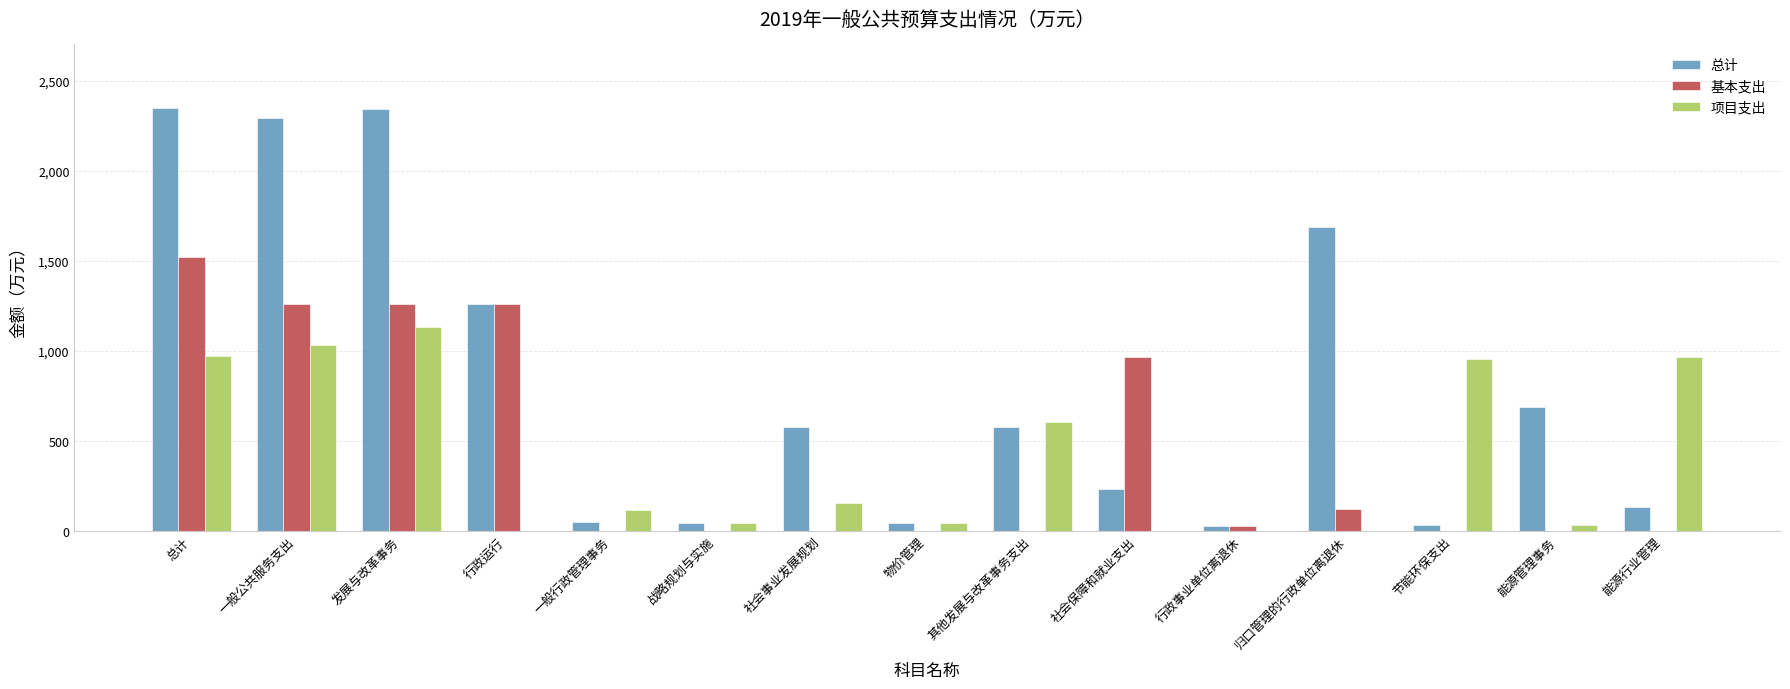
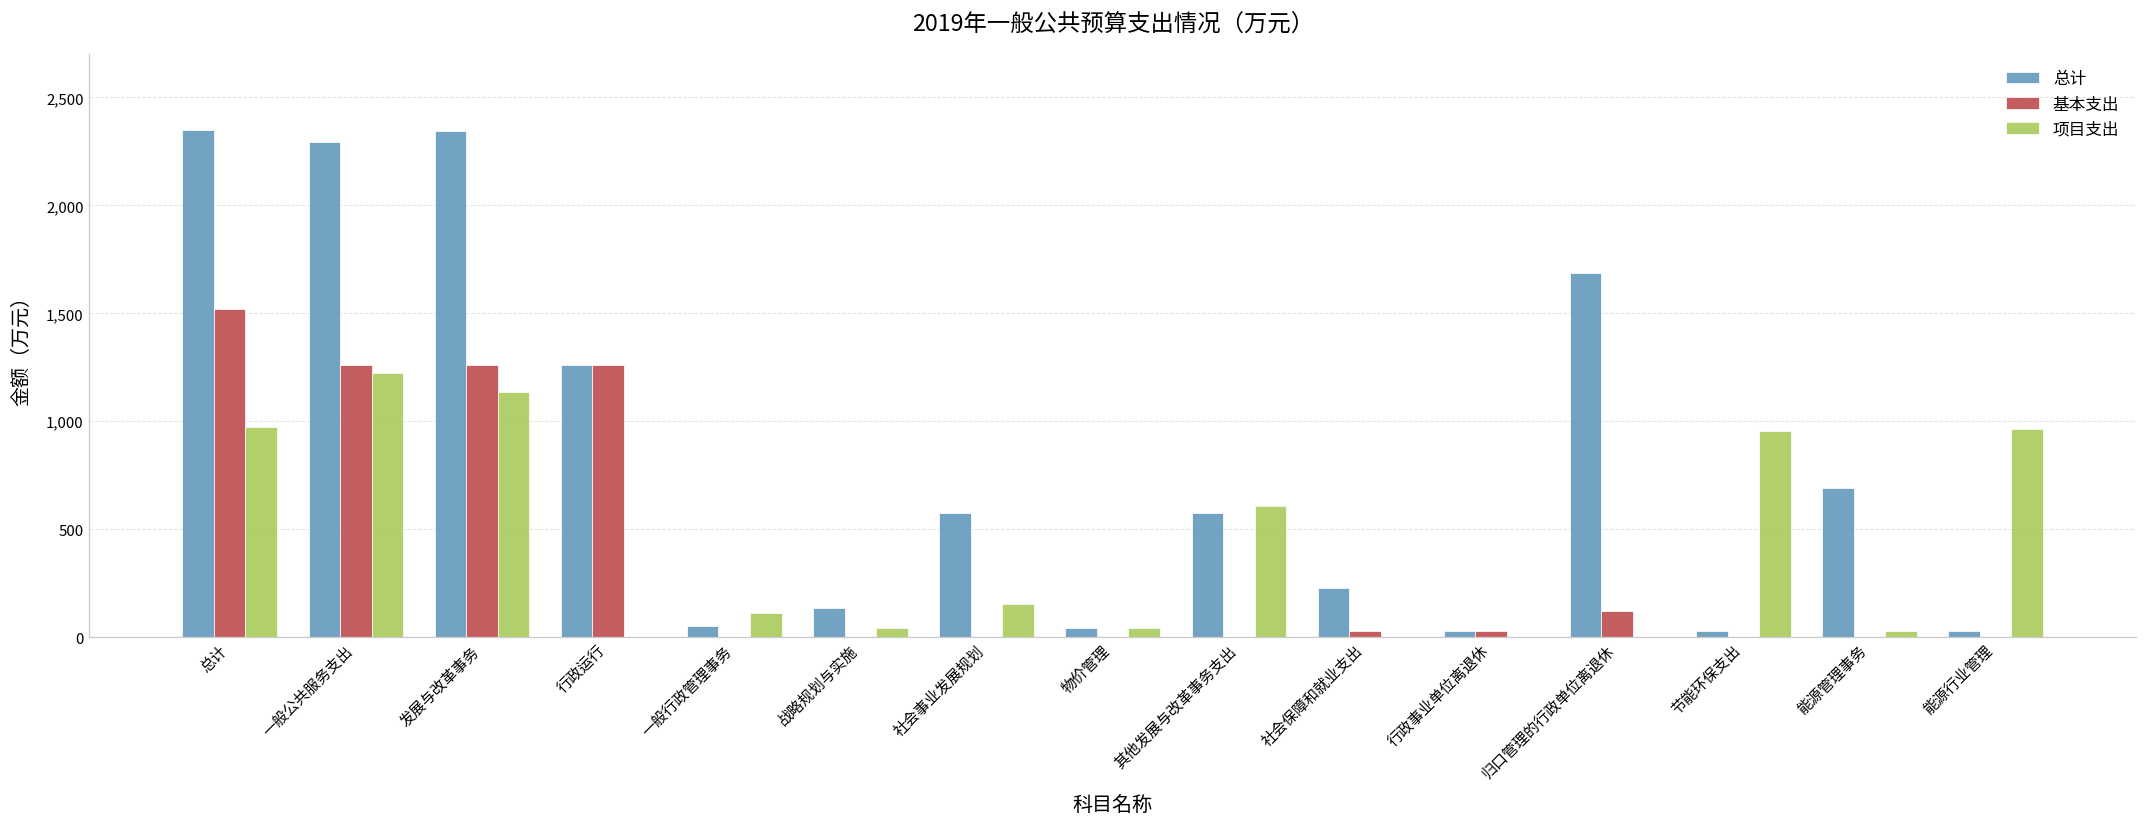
项目支出, 一般公共服务支出: 1,030 -> 1,220
总计, 战略规划与实施: 40 -> 130
基本支出, 社会保障和就业支出: 970 -> 30
总计, 能源行业管理: 130 -> 30
